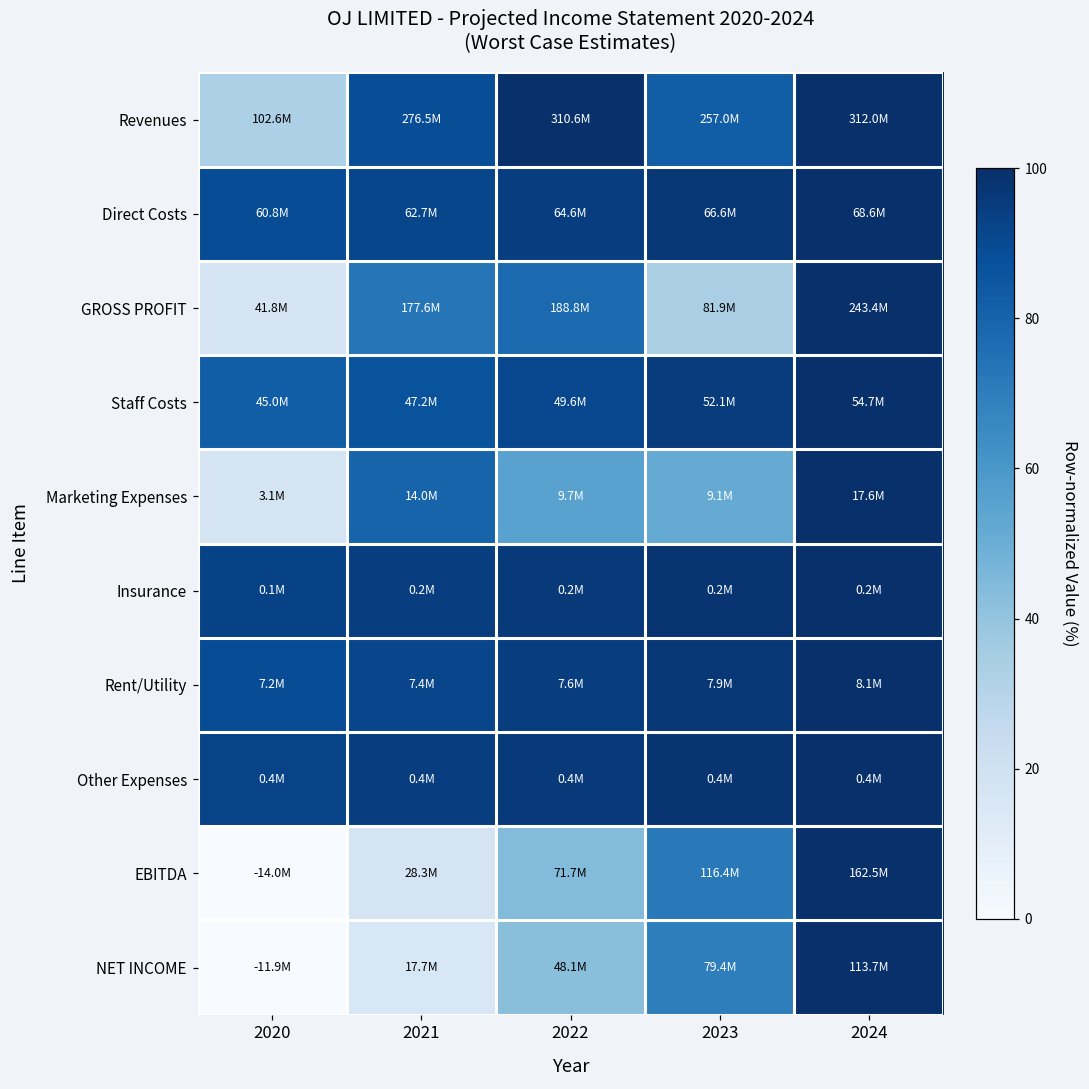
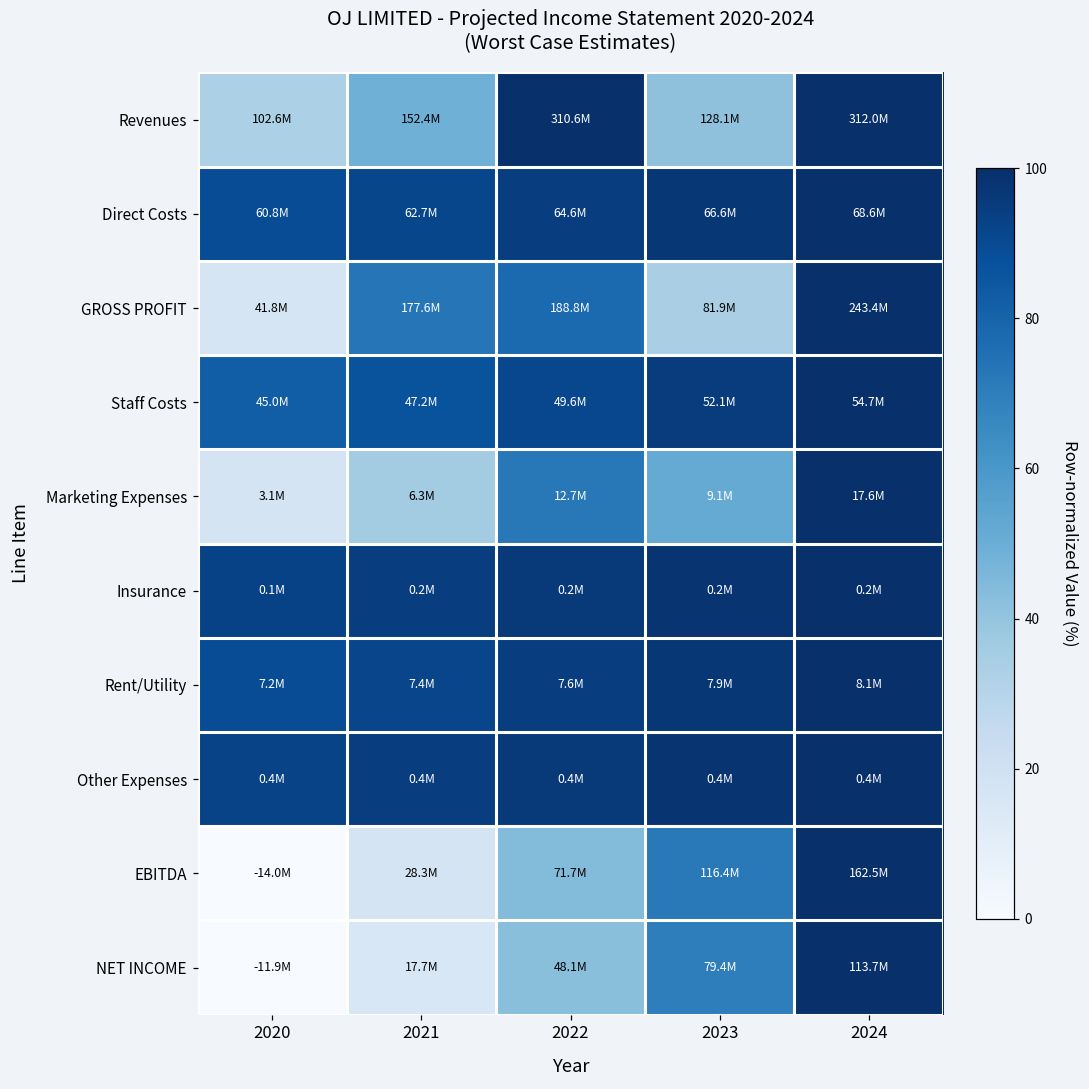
Revenues, 2021: 276.5M -> 152.4M
Revenues, 2023: 257.0M -> 128.1M
Marketing Expenses, 2021: 14.0M -> 6.3M
Marketing Expenses, 2022: 9.7M -> 12.7M
